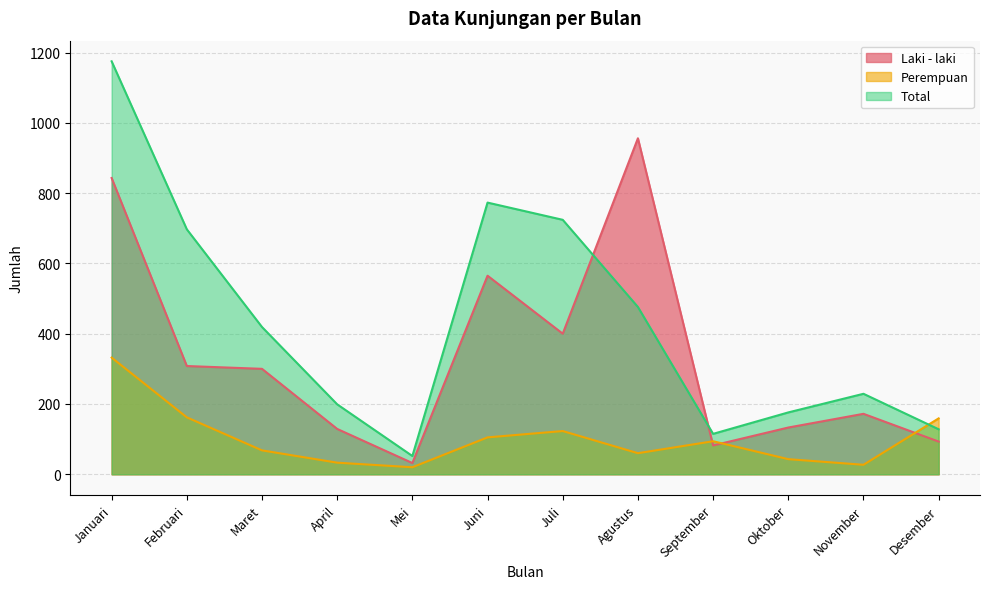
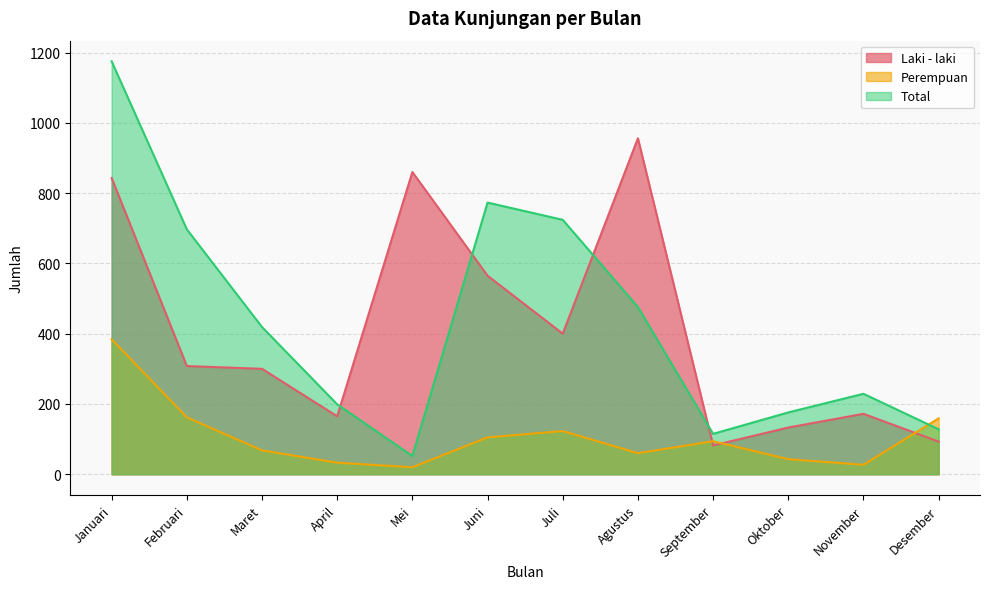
Perempuan, Januari: 330 -> 380
Laki - laki, April: 130 -> 170
Laki - laki, Mei: 30 -> 860
